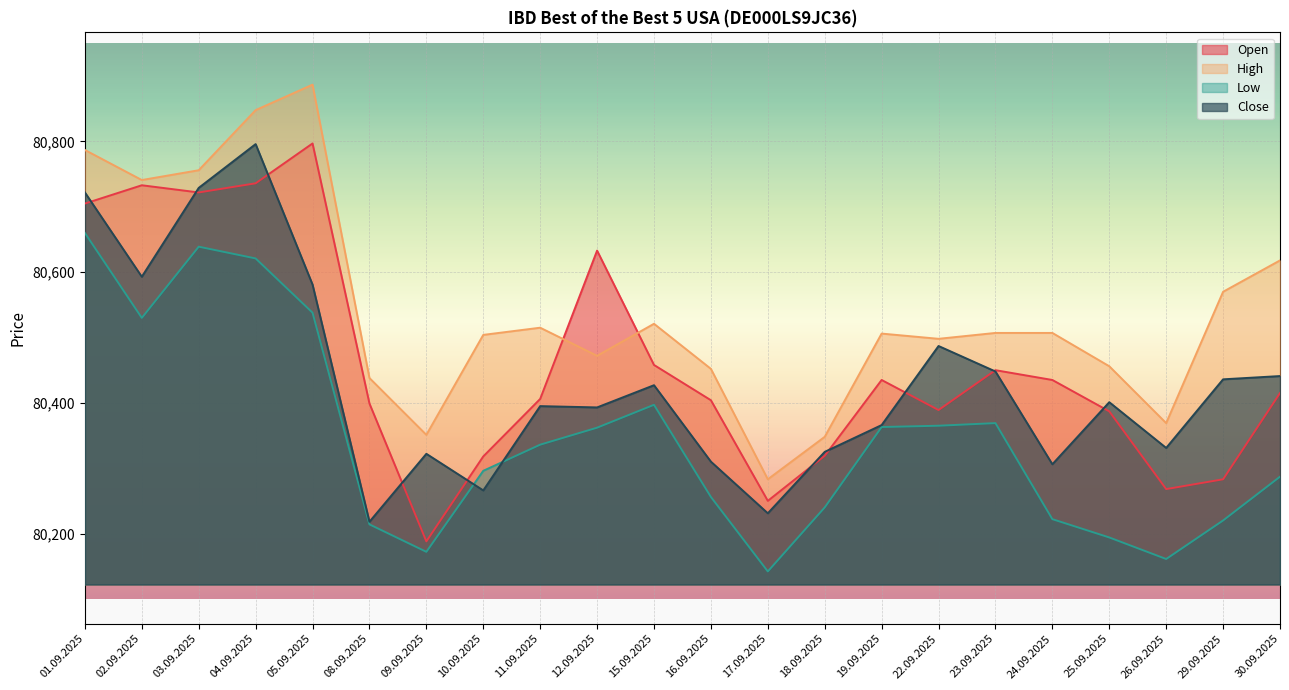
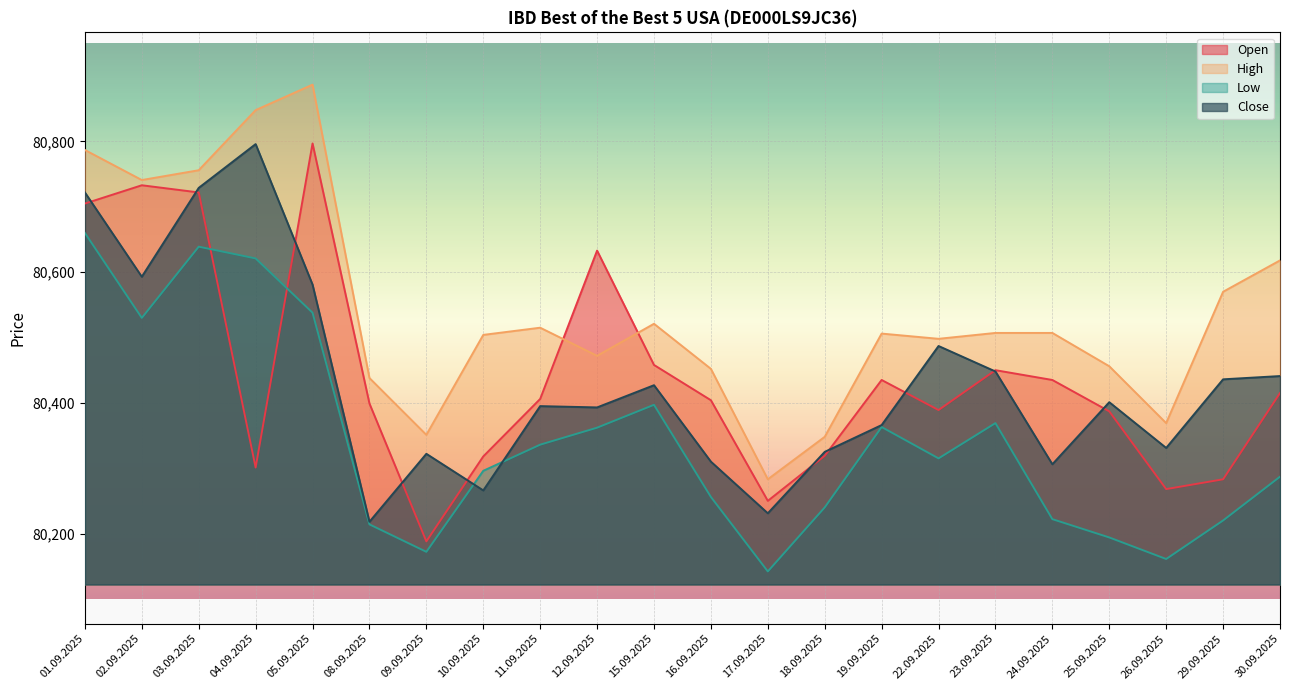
Open, 04.09.2025: 80,740 -> 80,300
Low, 22.09.2025: 80,370 -> 80,320
